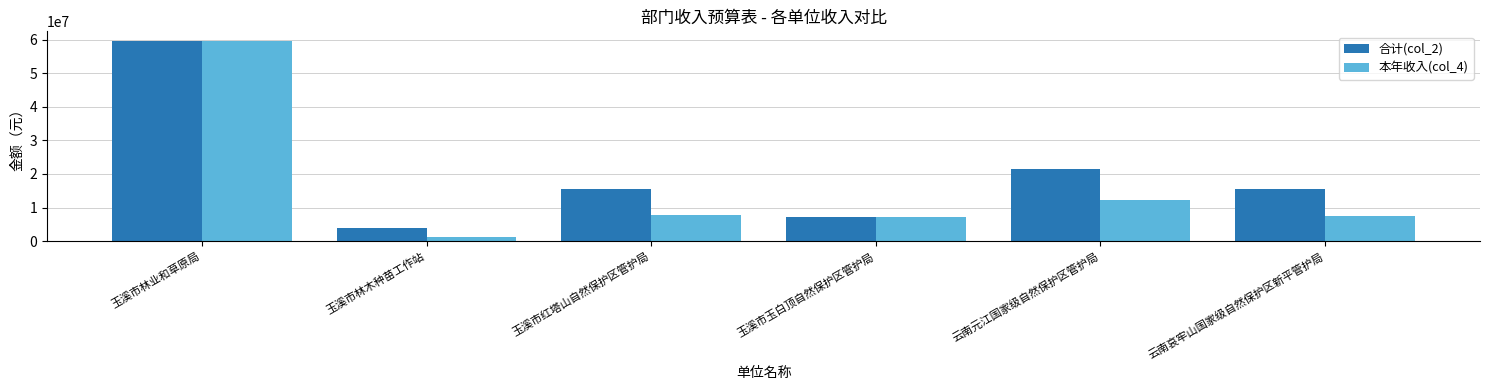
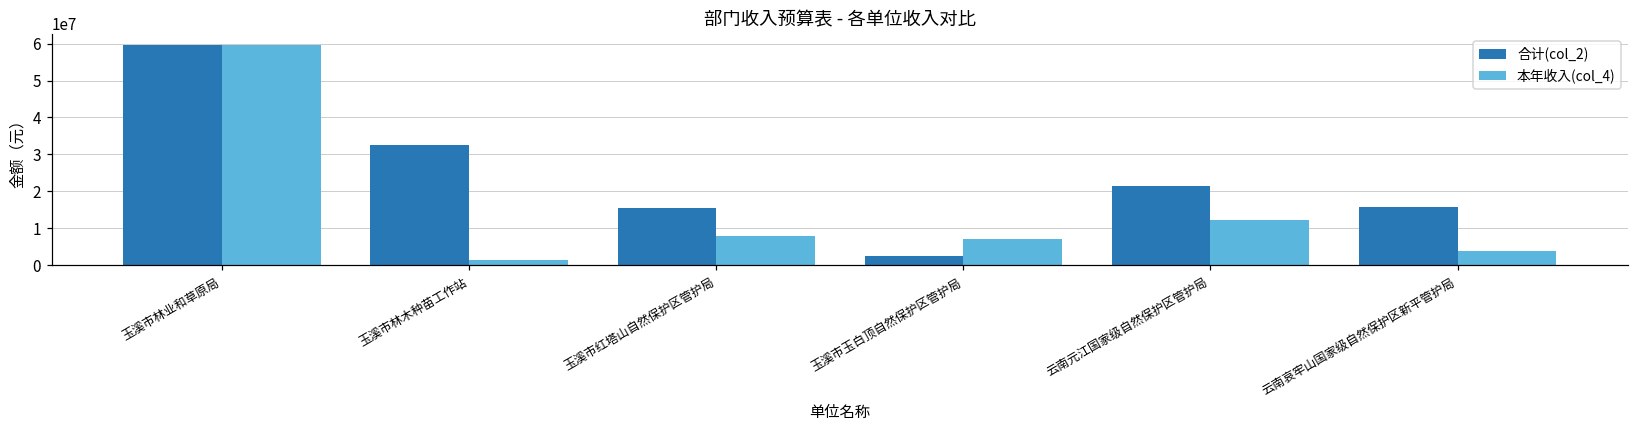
合计(col_2), 玉溪市林木种苗工作站: 4000000 -> 33000000
合计(col_2), 玉溪市玉白顶自然保护区管护局: 7000000 -> 2000000
本年收入(col_4), 云南哀牢山国家级自然保护区新平管护局: 8000000 -> 4000000
